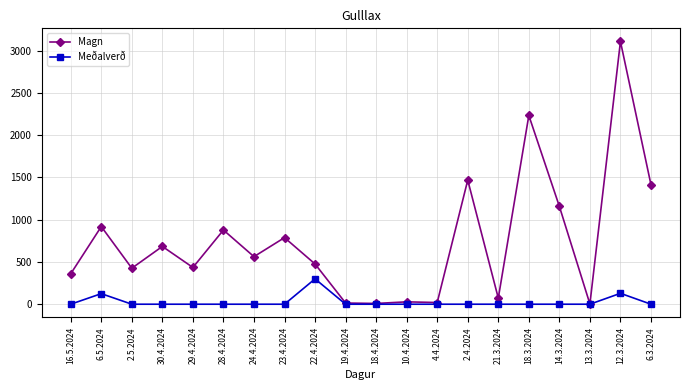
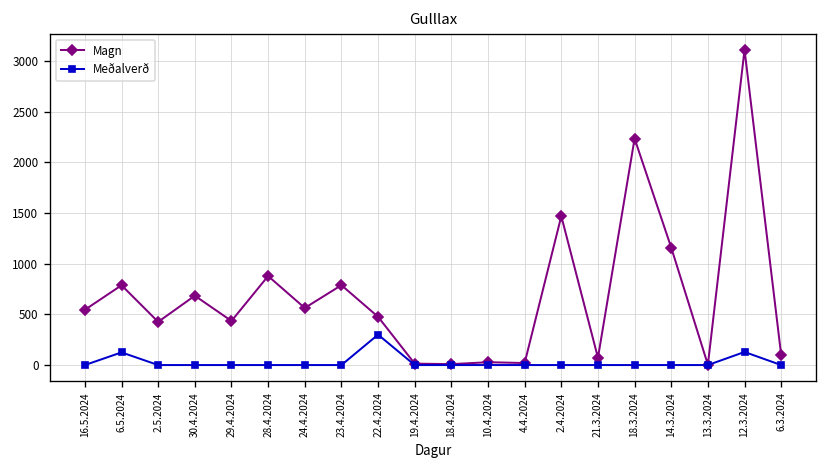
Magn, 16.5.2024: 400 -> 500
Magn, 6.5.2024: 900 -> 800
Magn, 6.3.2024: 1400 -> 100
